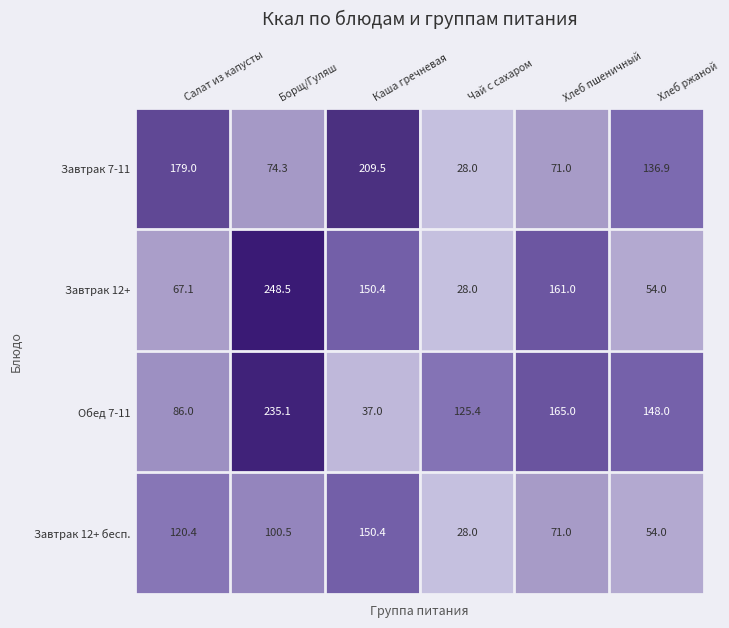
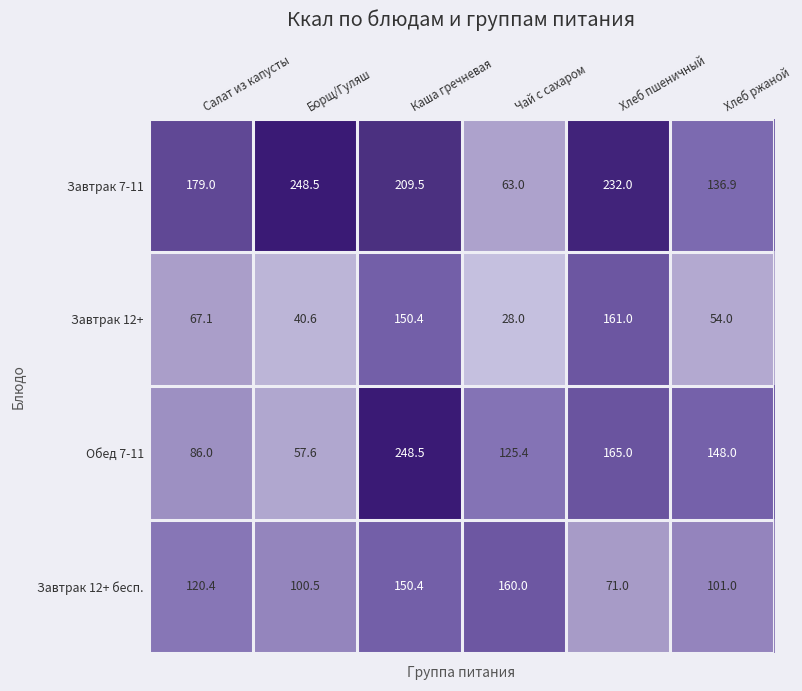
Завтрак 7-11, Борщ/Гуляш: 74.3 -> 248.5
Завтрак 7-11, Чай с сахаром: 28.0 -> 63.0
Завтрак 7-11, Хлеб пшеничный: 71.0 -> 232.0
Завтрак 12+, Борщ/Гуляш: 248.5 -> 40.6
Обед 7-11, Борщ/Гуляш: 235.1 -> 57.6
Обед 7-11, Каша гречневая: 37.0 -> 248.5
Завтрак 12+ бесп., Чай с сахаром: 28.0 -> 160.0
Завтрак 12+ бесп., Хлеб ржаной: 54.0 -> 101.0
